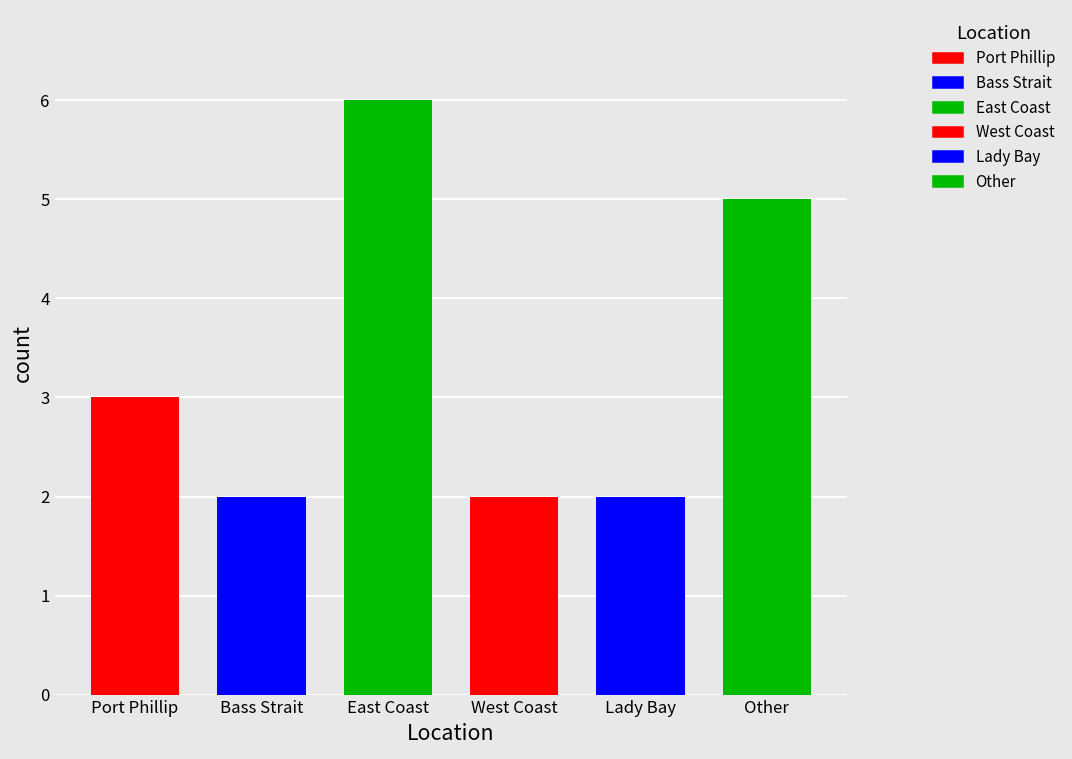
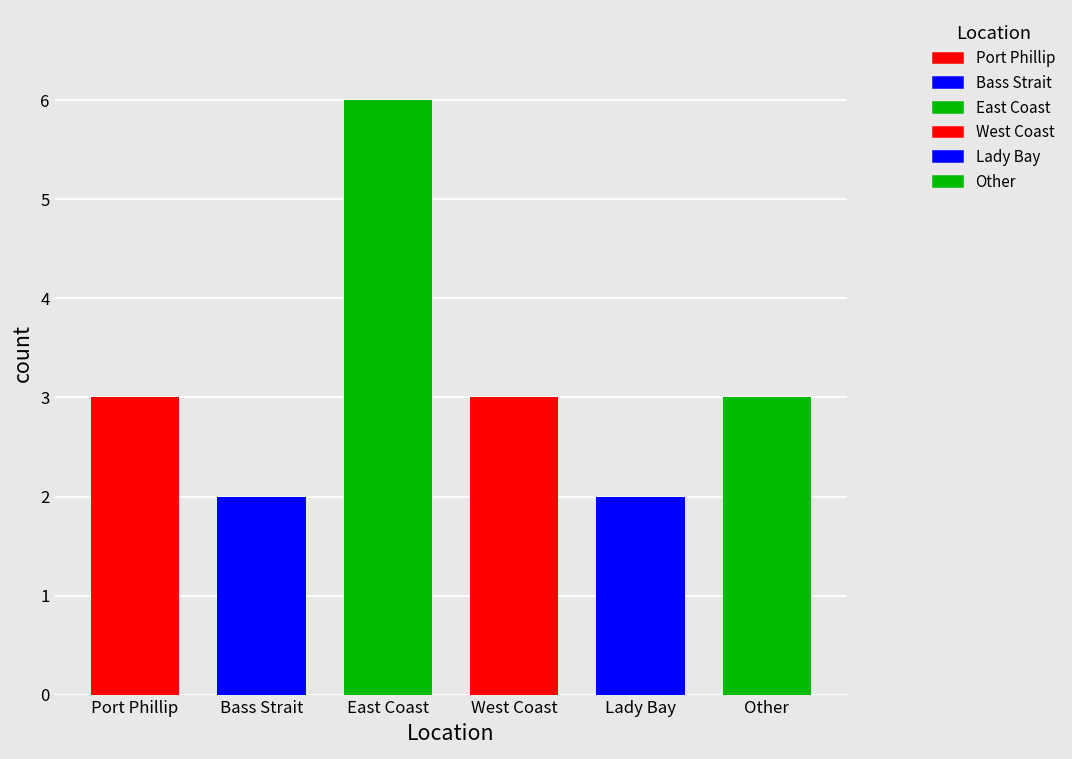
West Coast: 2 -> 3
Other: 5 -> 3
